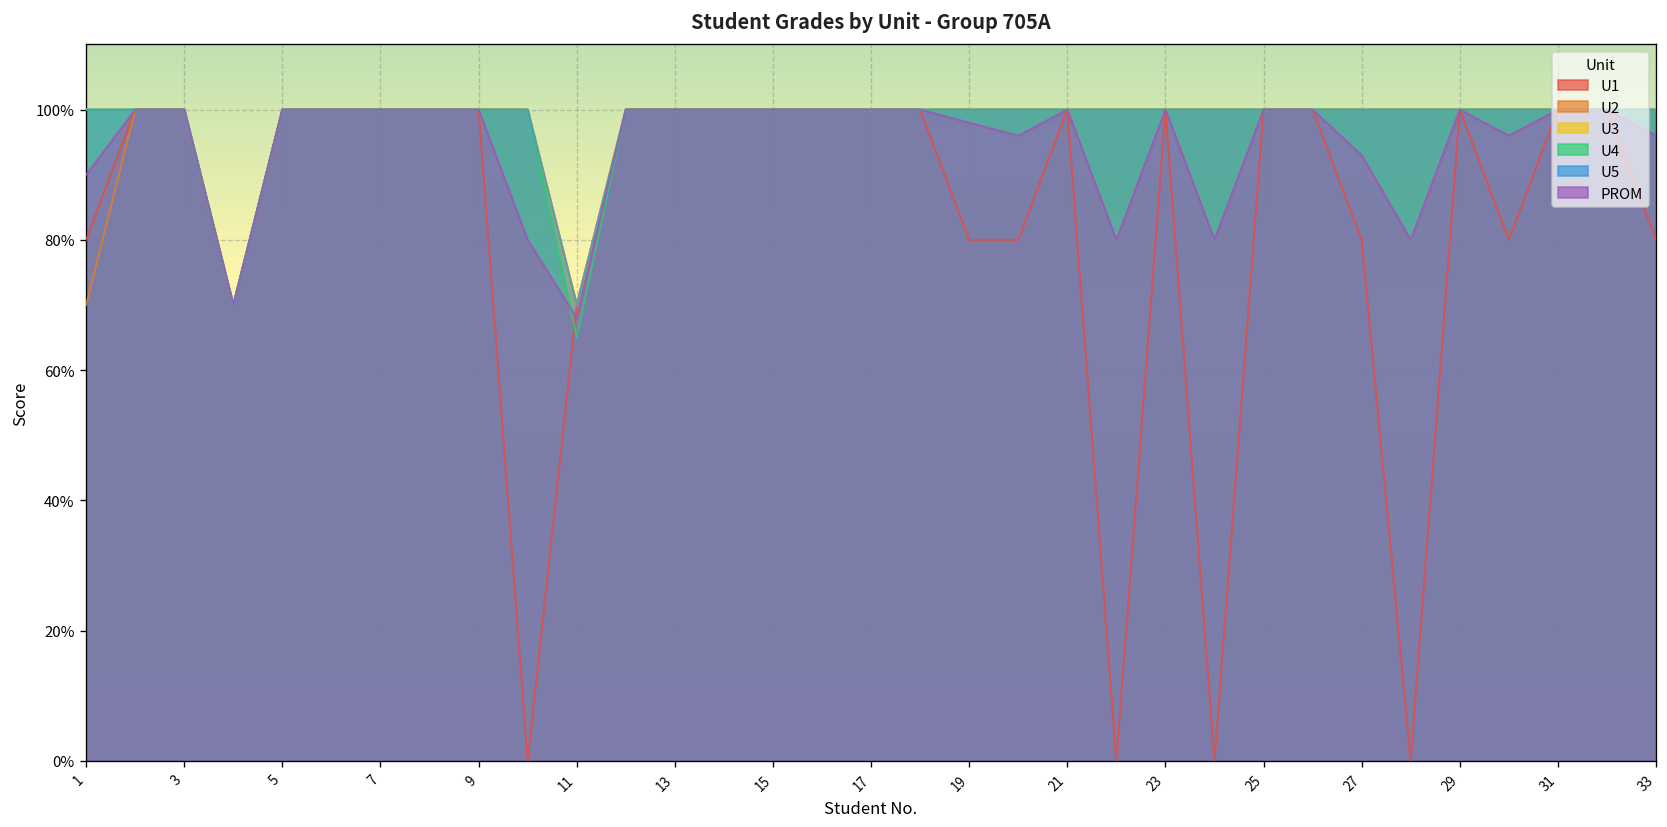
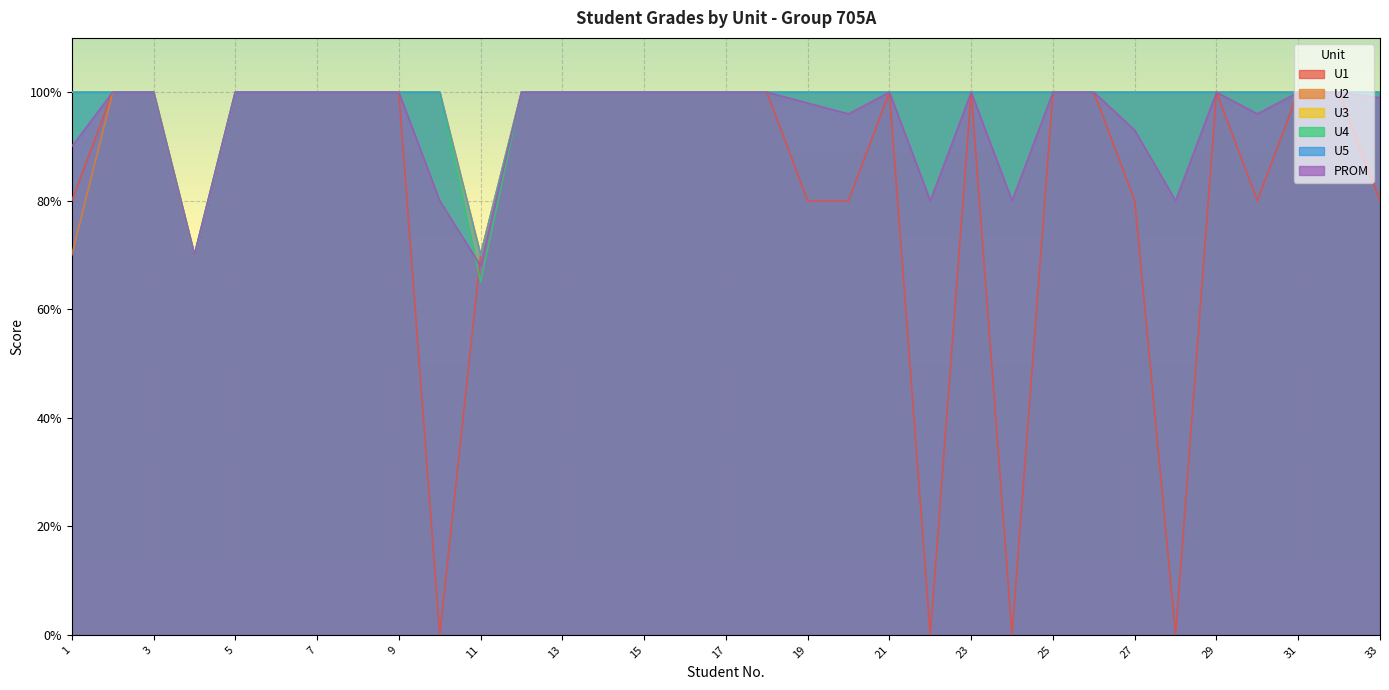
PROM, 33: 96% -> 99%
